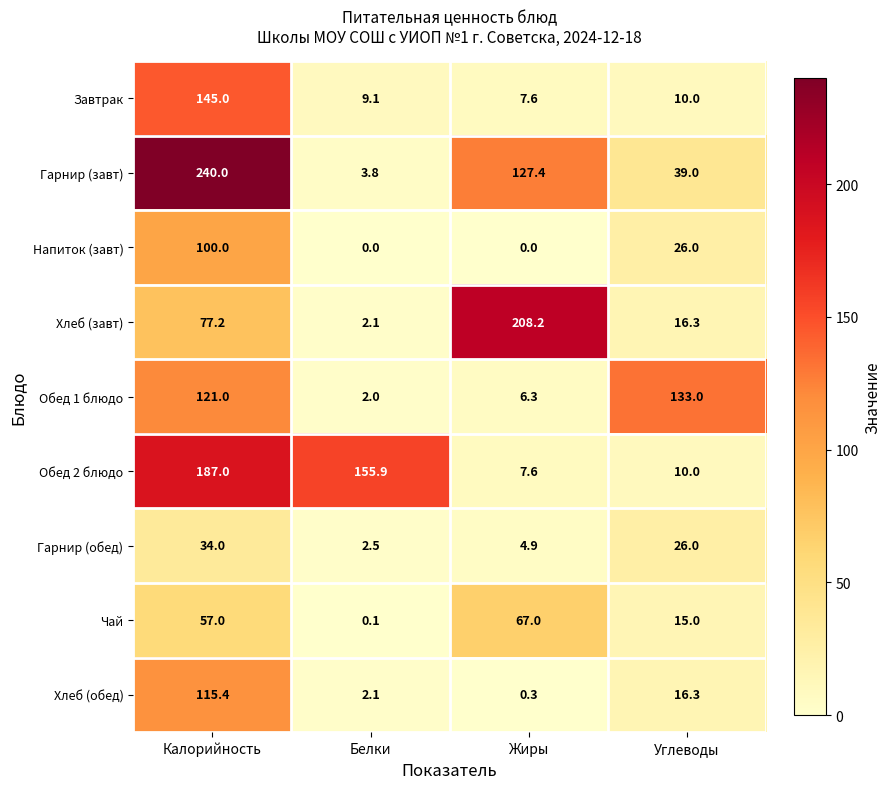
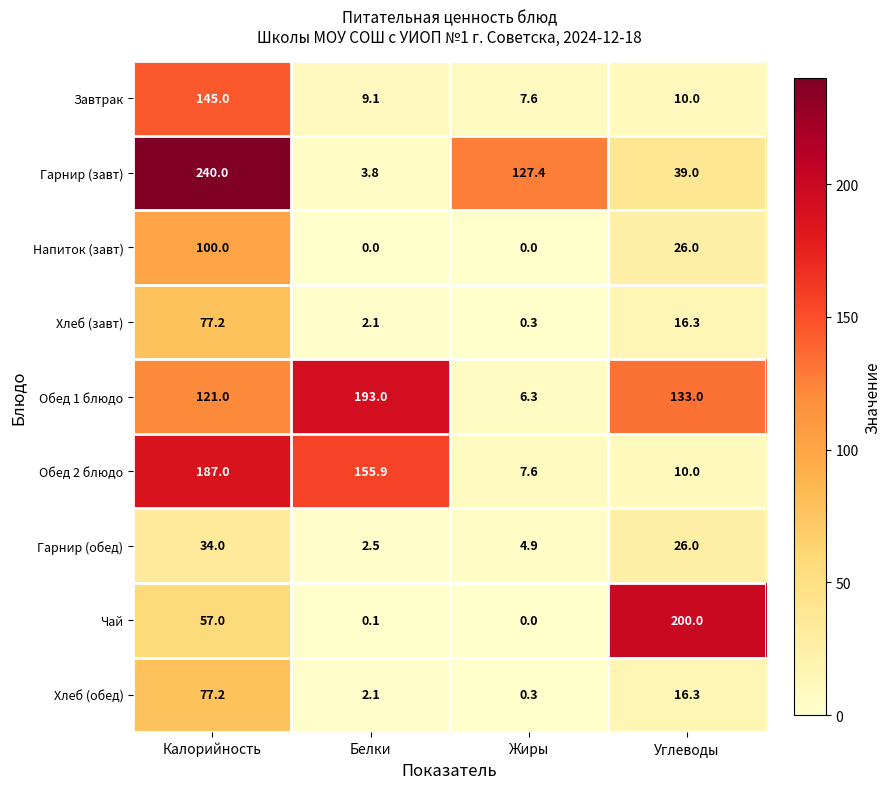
Хлеб (завт), Жиры: 208.2 -> 0.3
Обед 1 блюдо, Белки: 2.0 -> 193.0
Чай, Жиры: 67.0 -> 0.0
Чай, Углеводы: 15.0 -> 200.0
Хлеб (обед), Калорийность: 115.4 -> 77.2
